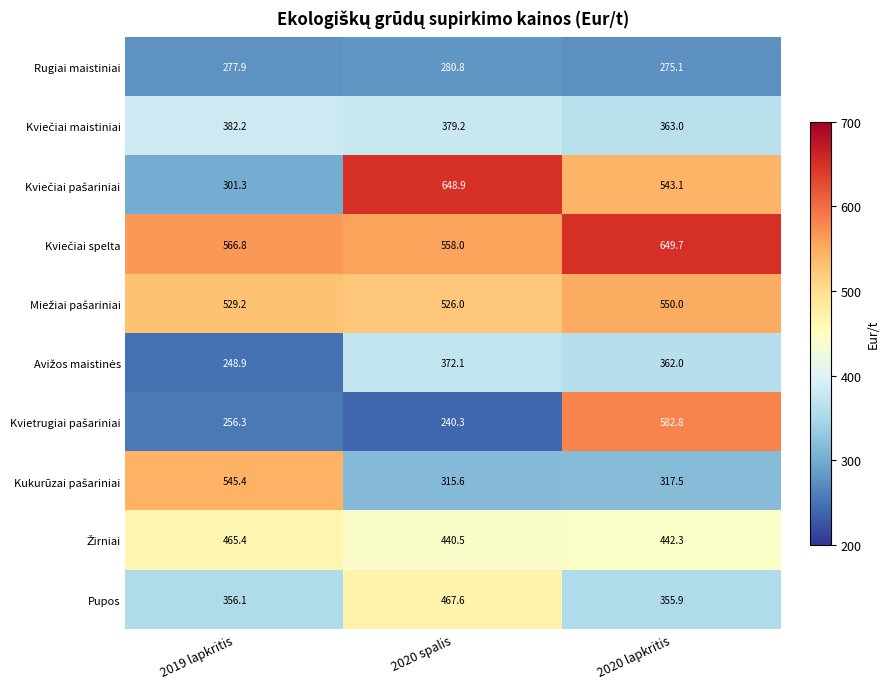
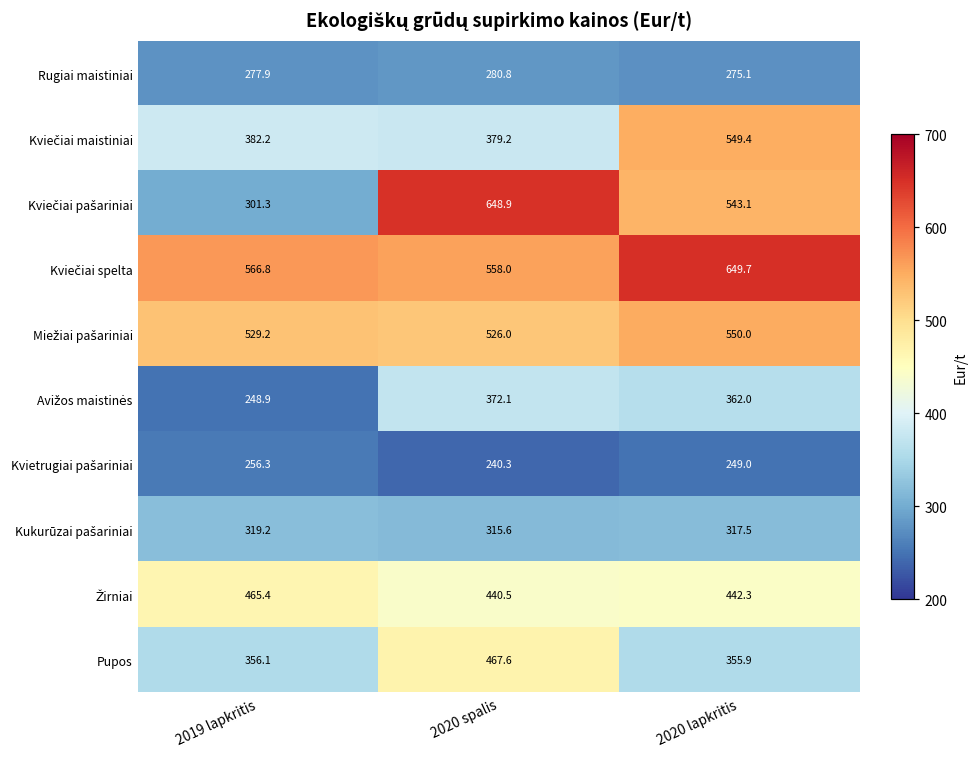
Kviečiai maistiniai, 2020 lapkritis: 363.0 -> 549.4
Kvietrugiai pašariniai, 2020 lapkritis: 582.8 -> 249.0
Kukurūzai pašariniai, 2019 lapkritis: 545.4 -> 319.2
